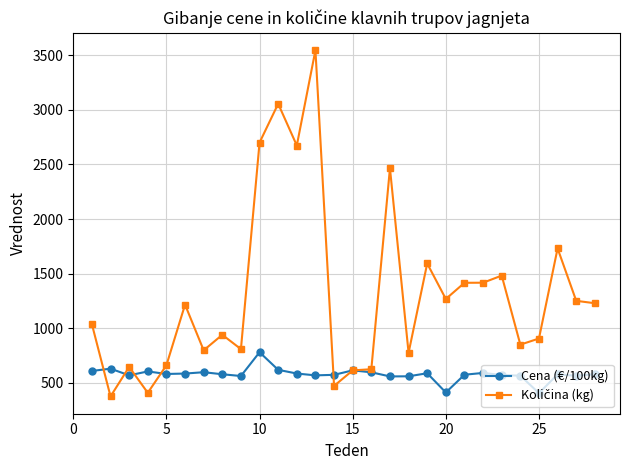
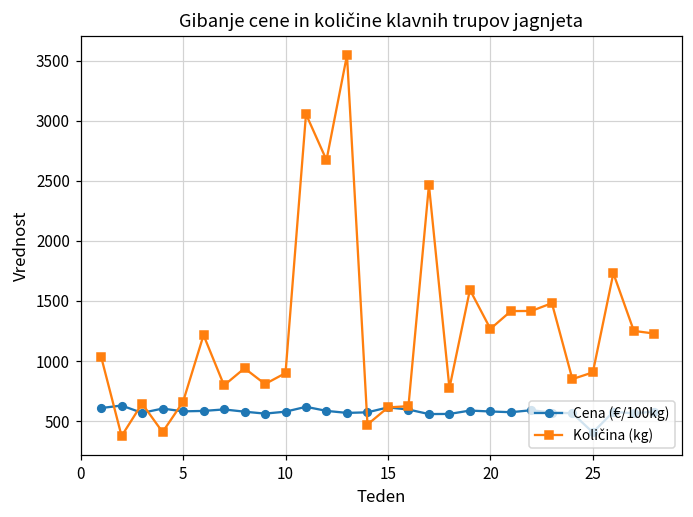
Cena (€/100kg), 10: 780 -> 580
Količina (kg), 10: 2700 -> 900
Cena (€/100kg), 20: 410 -> 580
